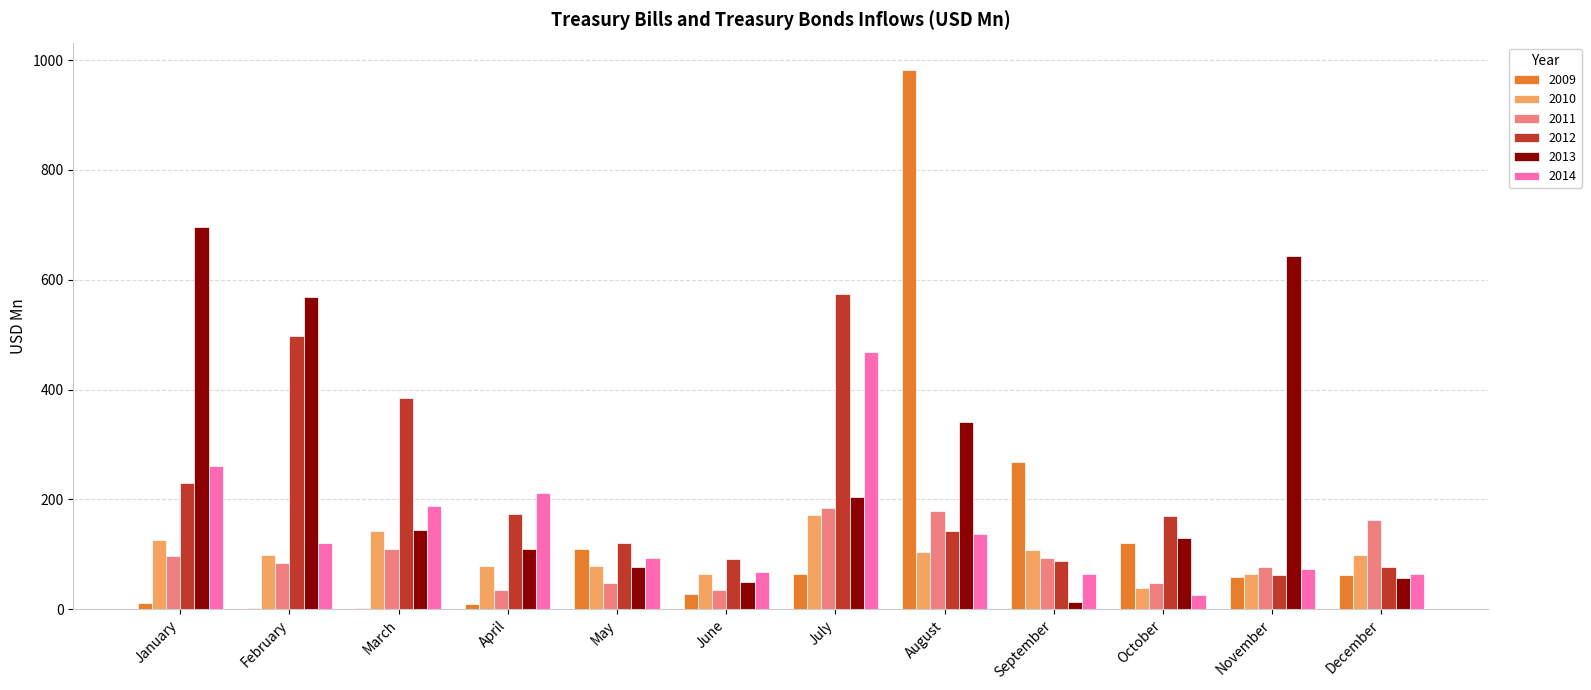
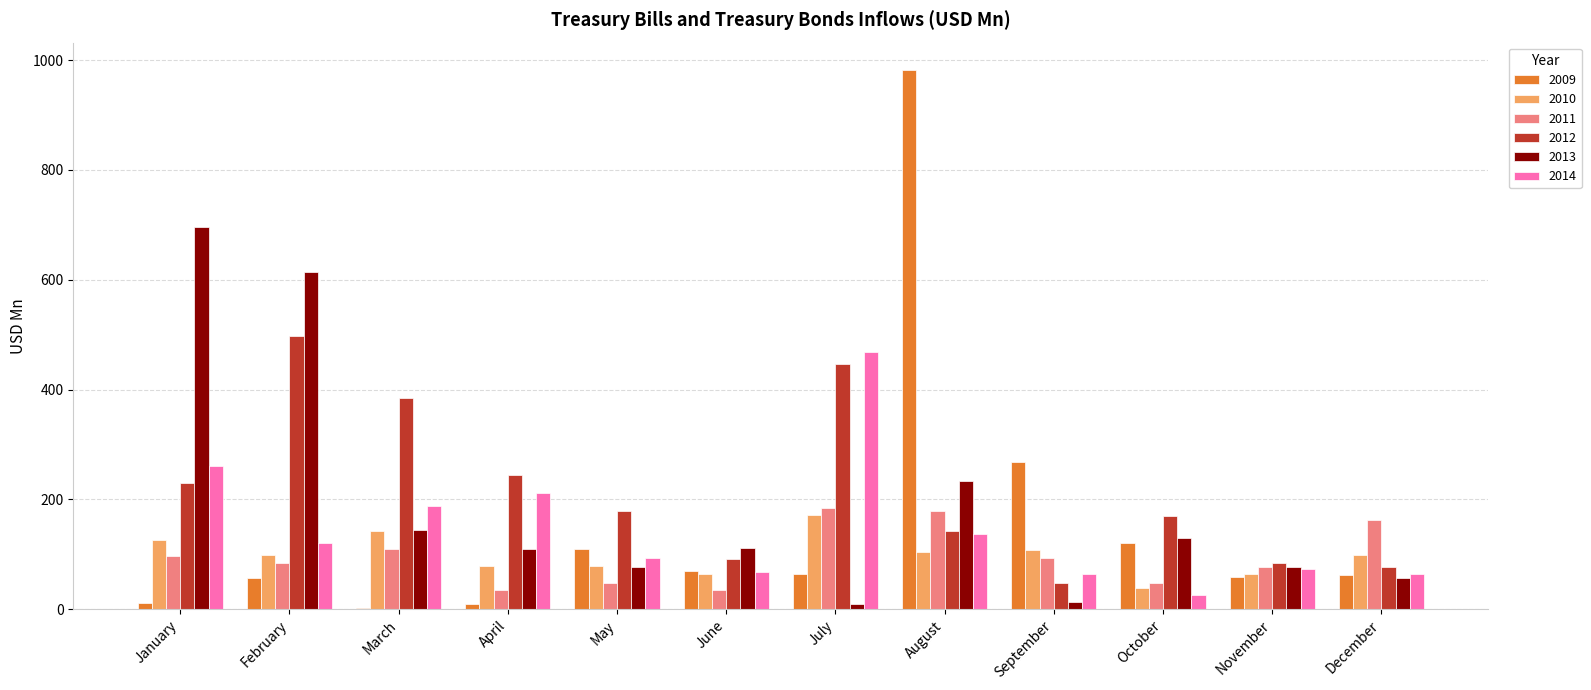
2009, February: 0 -> 60
2013, February: 570 -> 610
2012, April: 170 -> 240
2012, May: 120 -> 180
2009, June: 30 -> 70
2013, June: 50 -> 110
2012, July: 570 -> 450
2013, July: 210 -> 10
2013, August: 340 -> 230
2012, September: 90 -> 50
2012, November: 60 -> 80
2013, November: 640 -> 80
